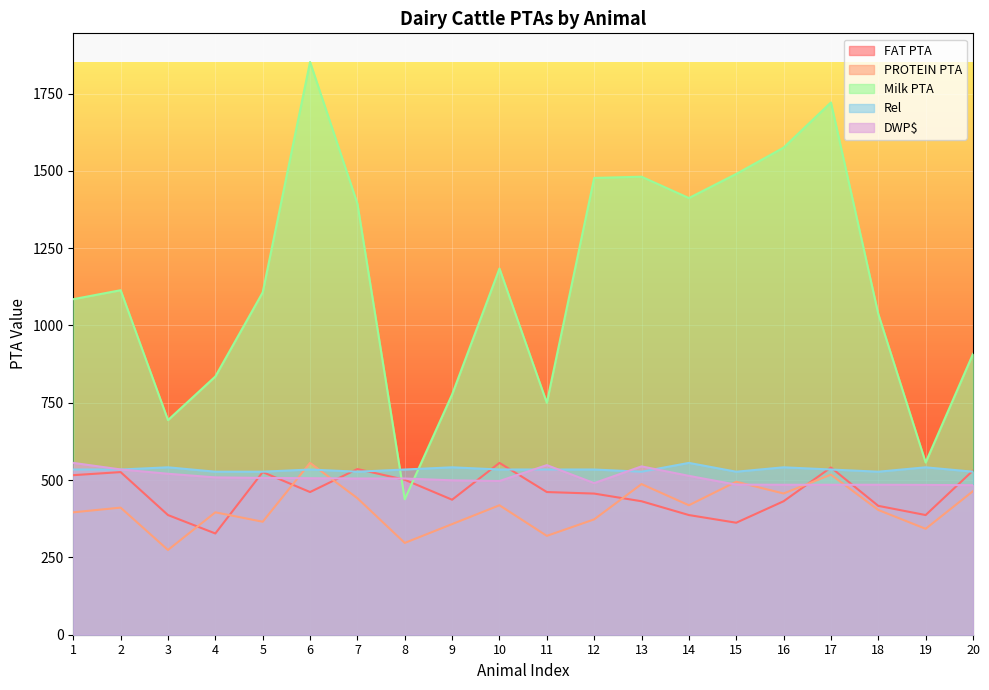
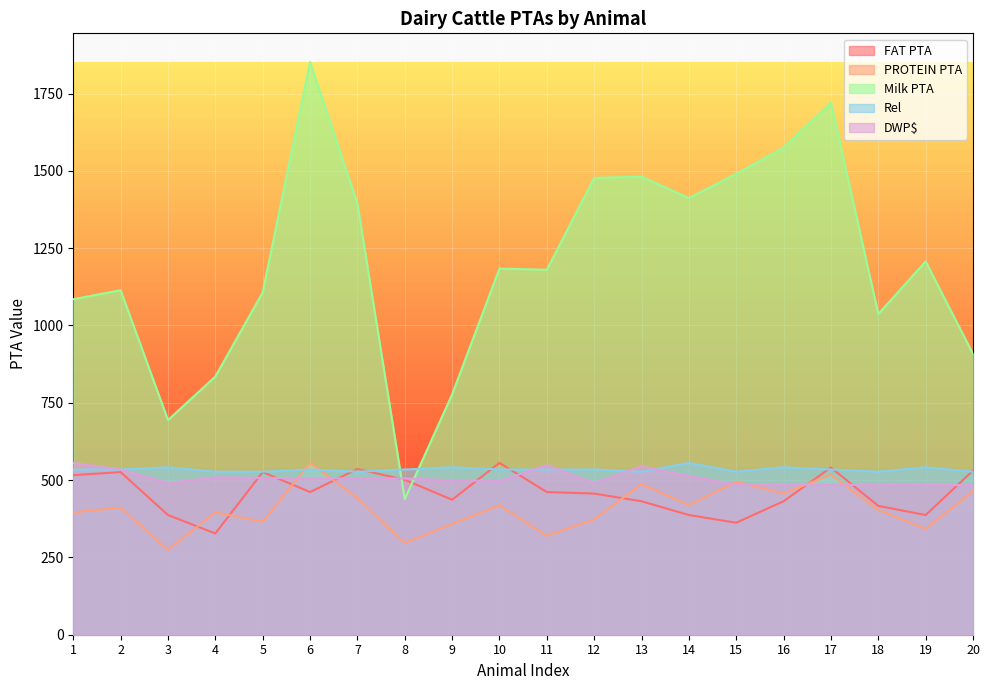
DWP$, 3: 520 -> 490
Milk PTA, 11: 750 -> 1180
Milk PTA, 19: 560 -> 1210
